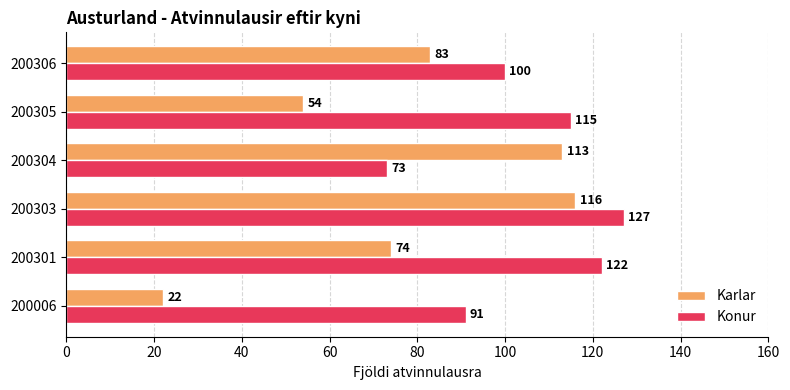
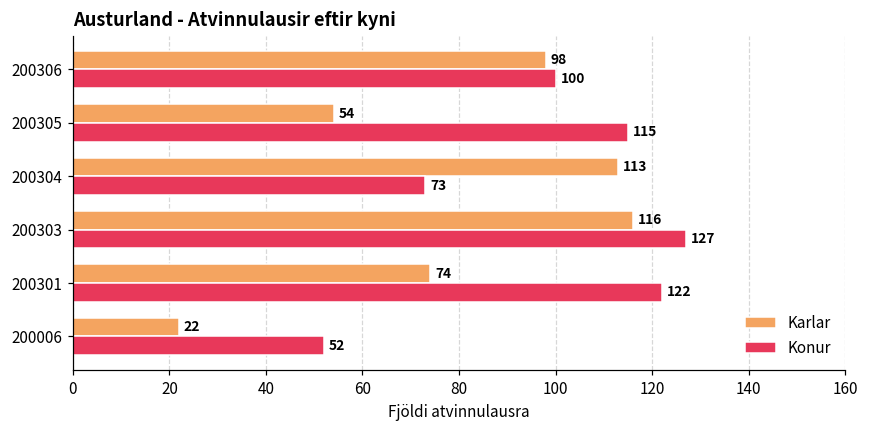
Karlar, 200306: 83 -> 98
Konur, 200006: 91 -> 52
